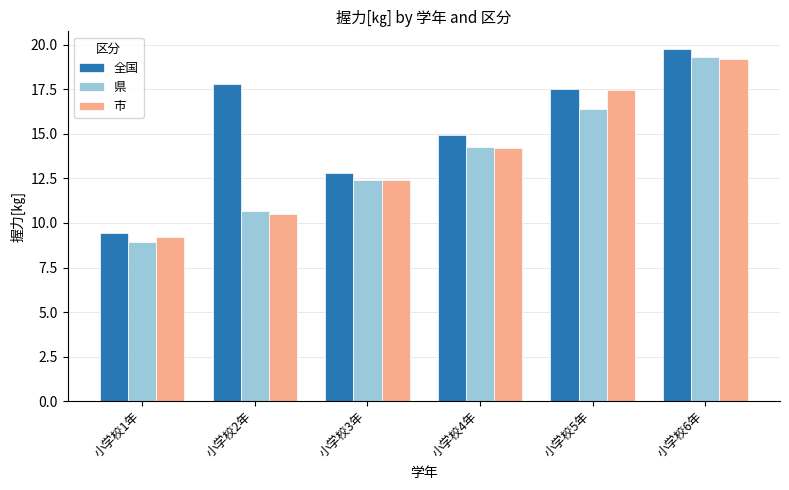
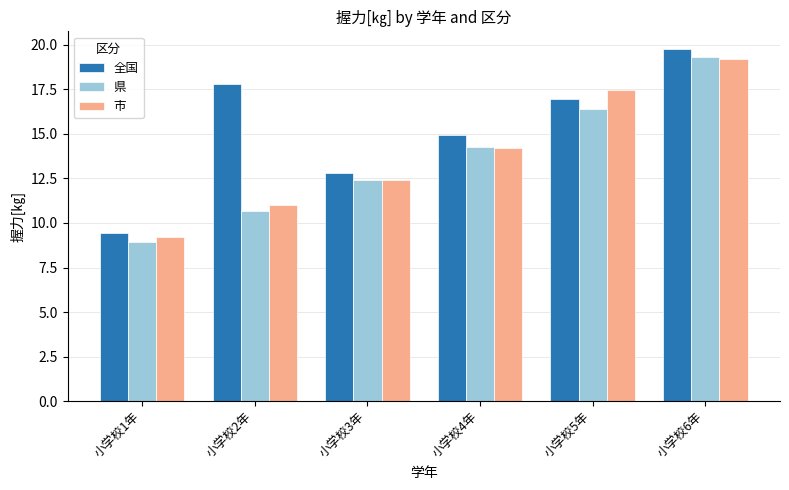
市, 小学校2年: 10.5 -> 11.0
全国, 小学校5年: 17.5 -> 17.0
